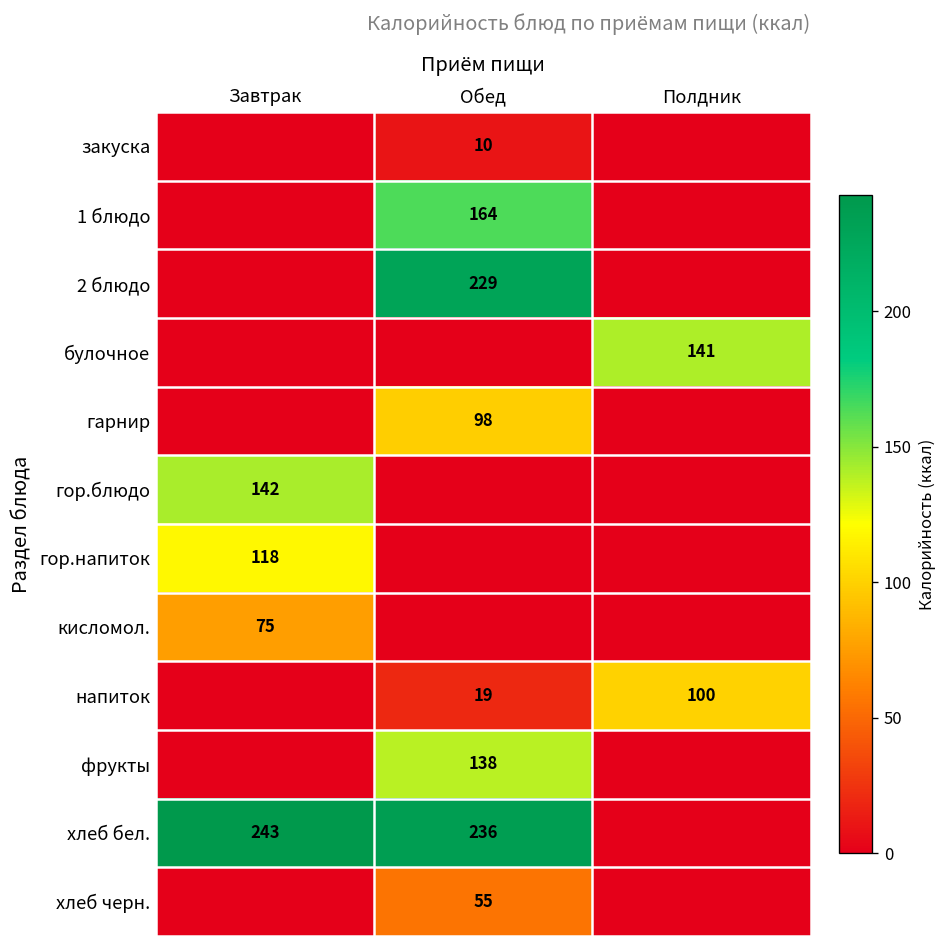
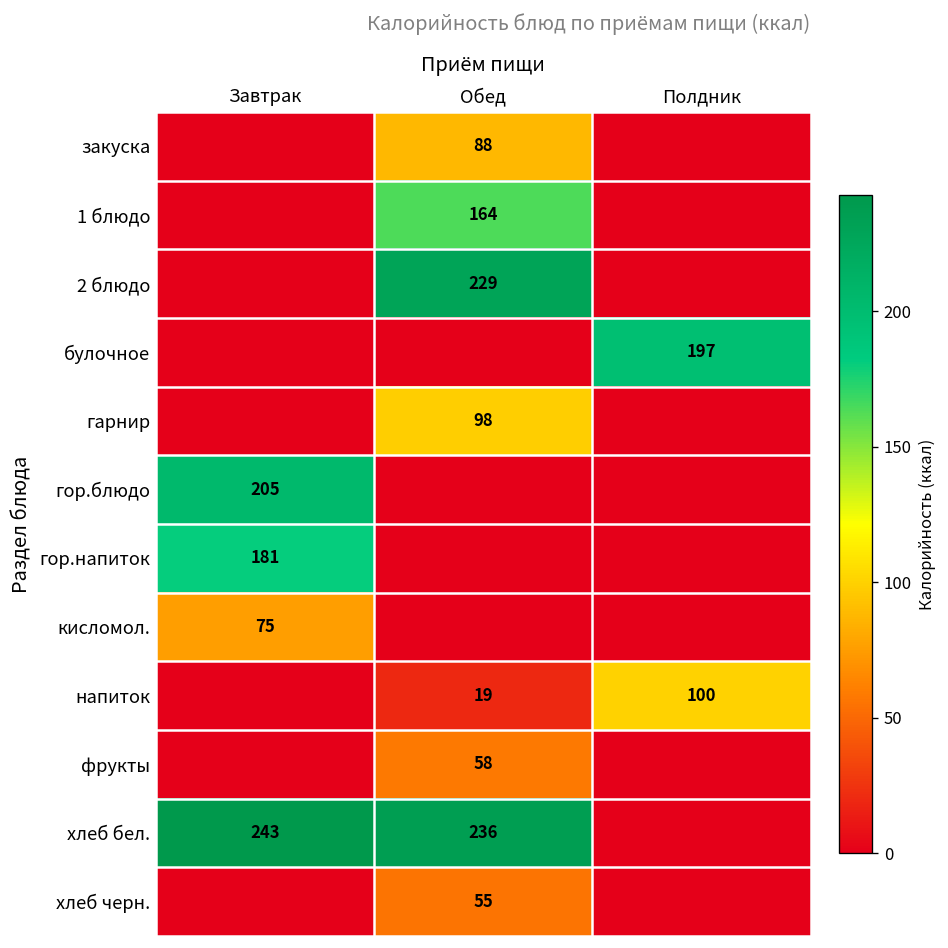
закуска, Обед: 10 -> 88
булочное, Полдник: 141 -> 197
гор.блюдо, Завтрак: 142 -> 205
гор.напиток, Завтрак: 118 -> 181
фрукты, Обед: 138 -> 58
